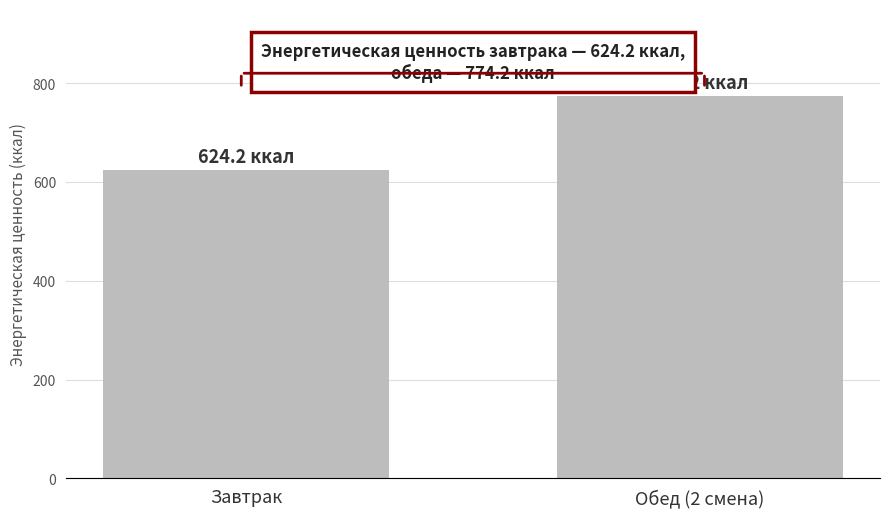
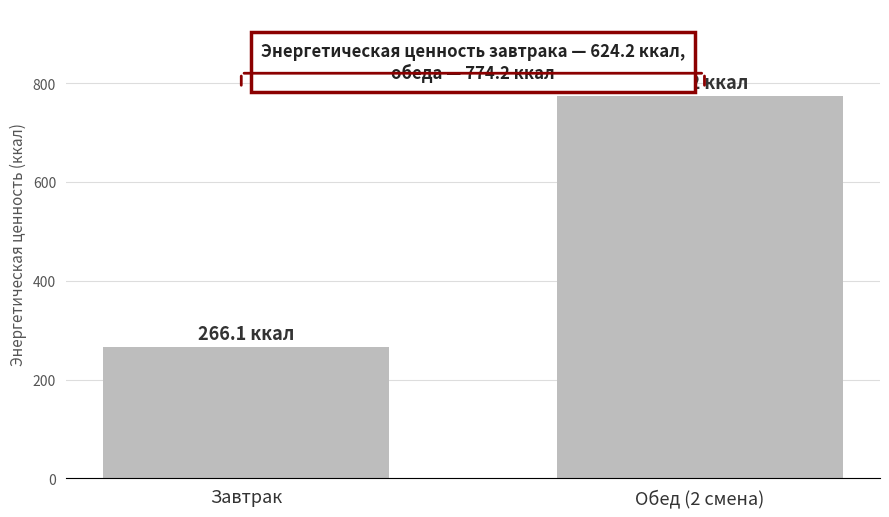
Завтрак: 624.2 -> 266.1
